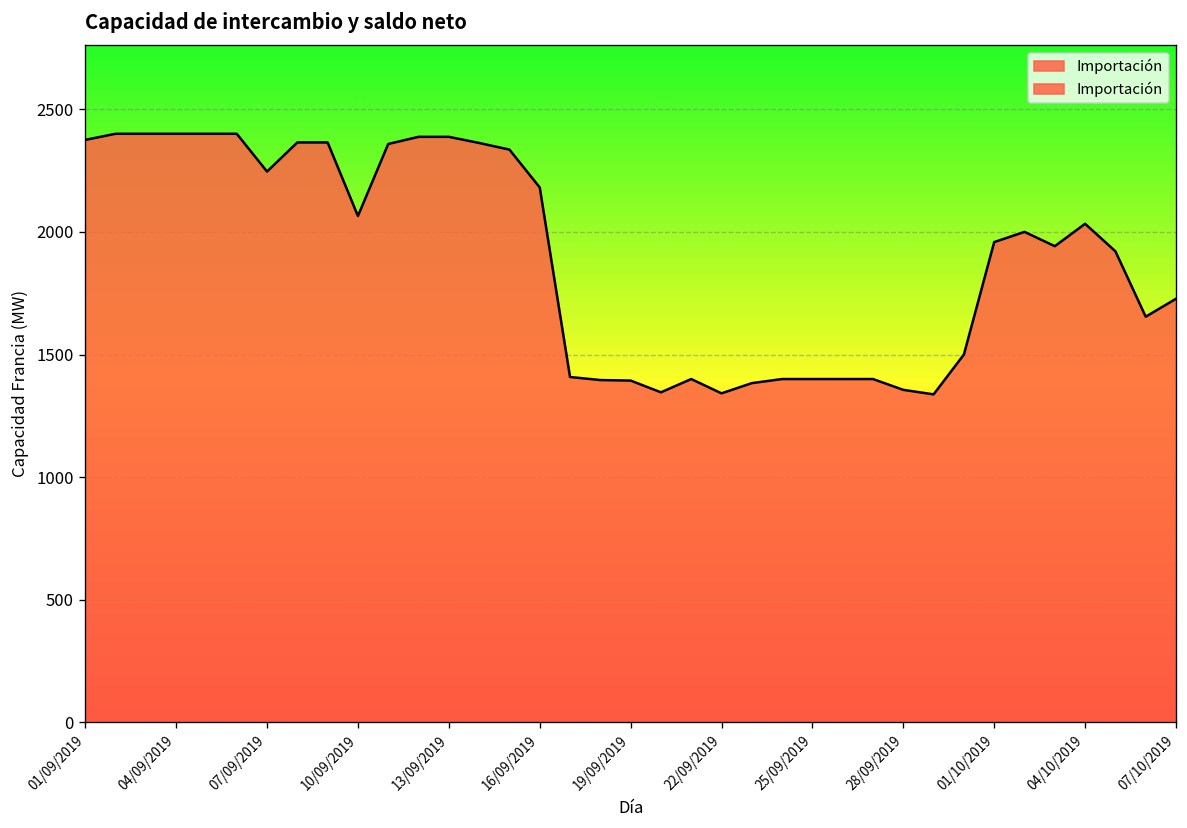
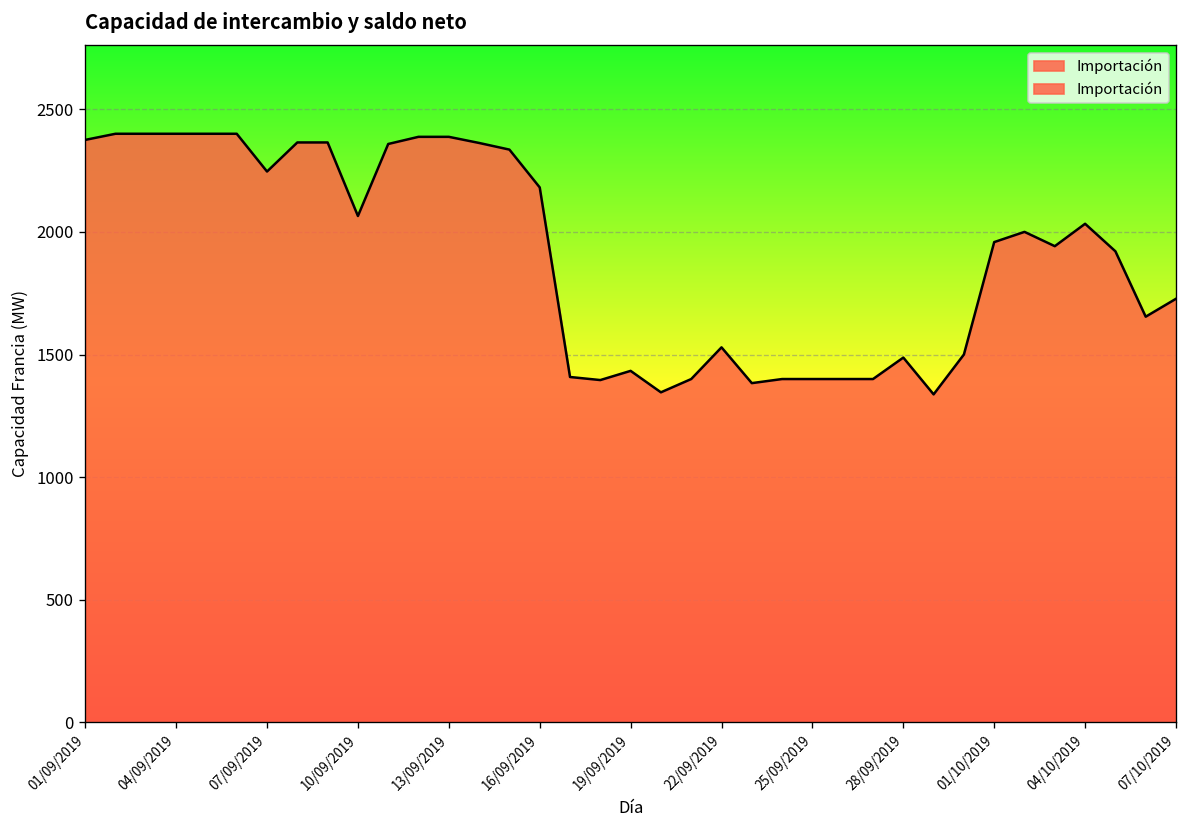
19/09/2019: 1390 -> 1430
22/09/2019: 1340 -> 1530
28/09/2019: 1360 -> 1490
